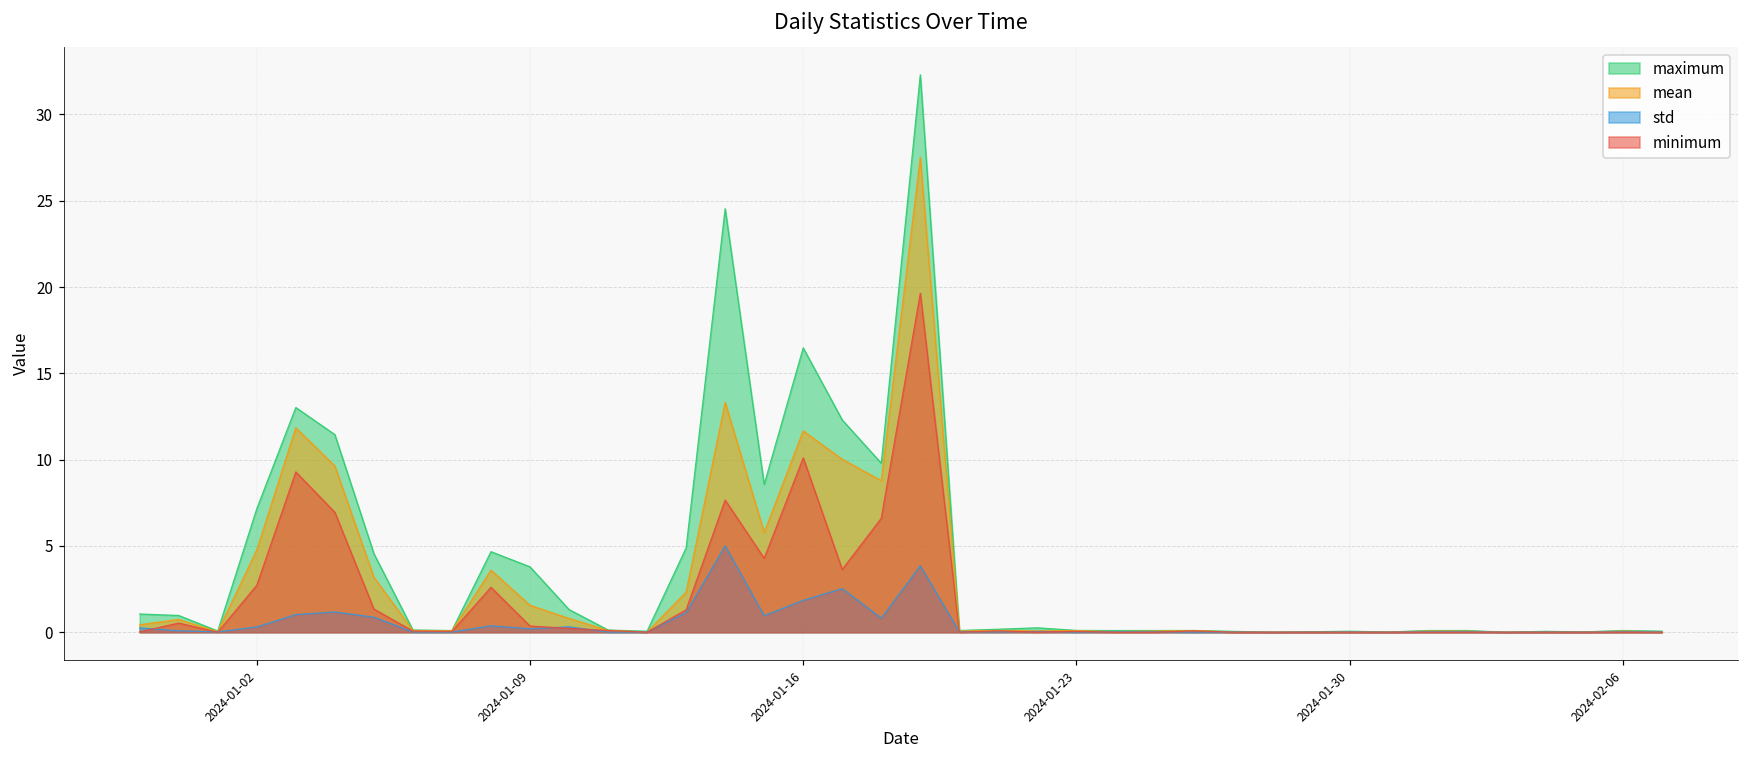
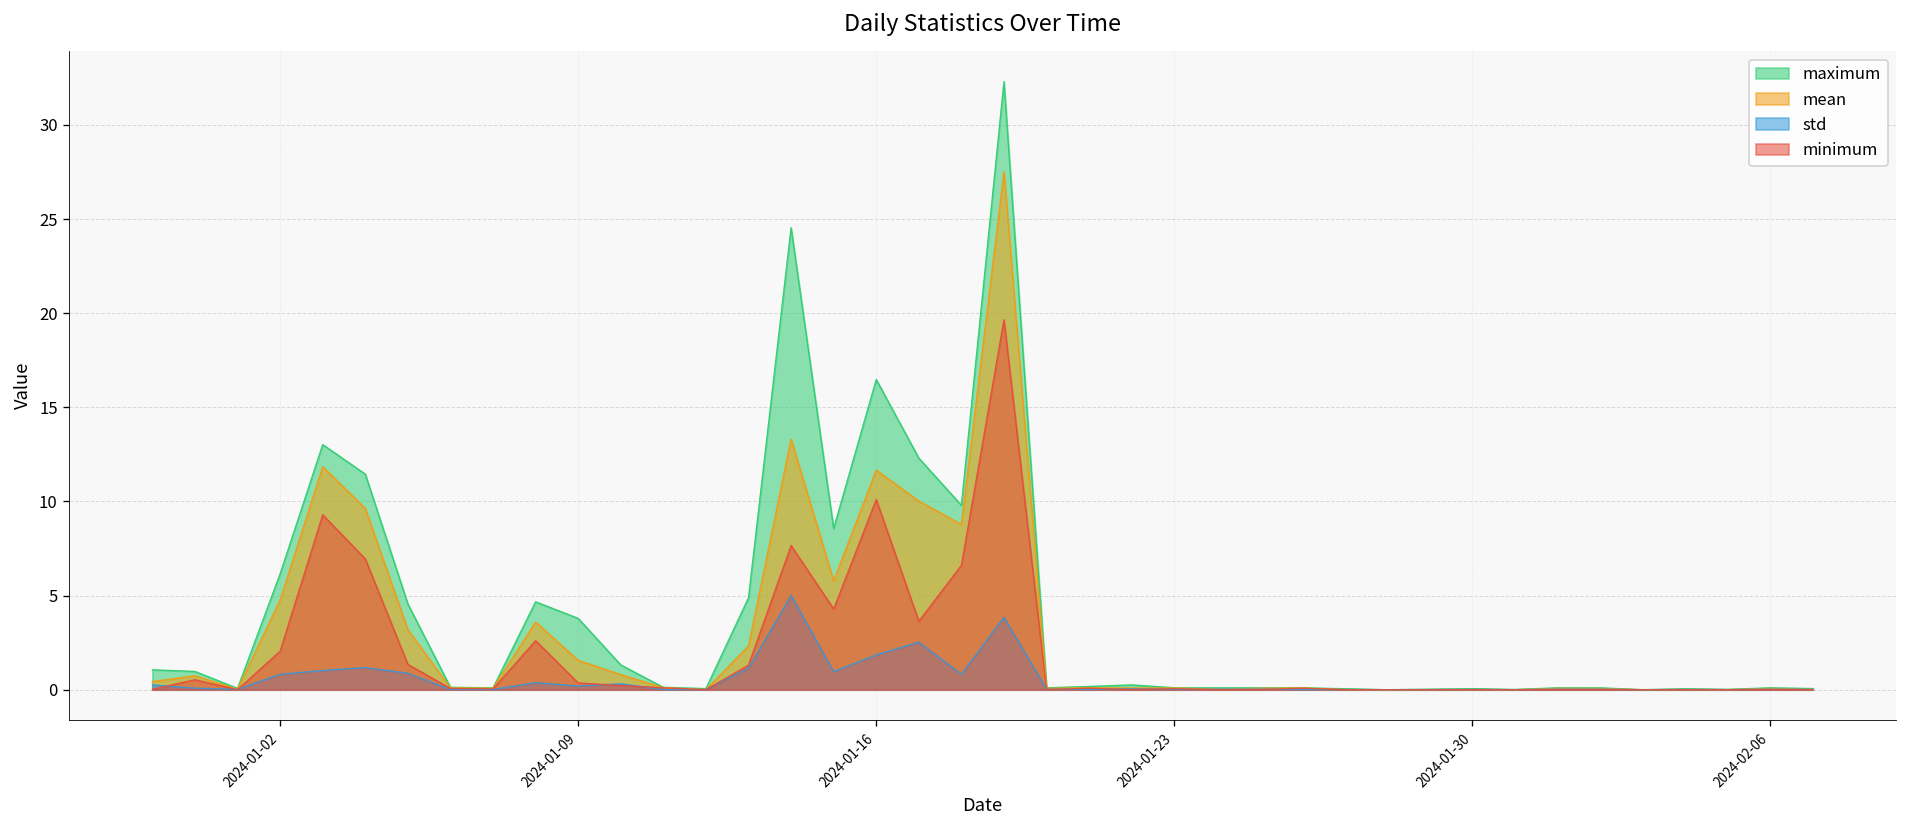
maximum, 2024-01-02: 7.2 -> 6.2
std, 2024-01-02: 0.3 -> 0.8
minimum, 2024-01-02: 2.7 -> 2.0
